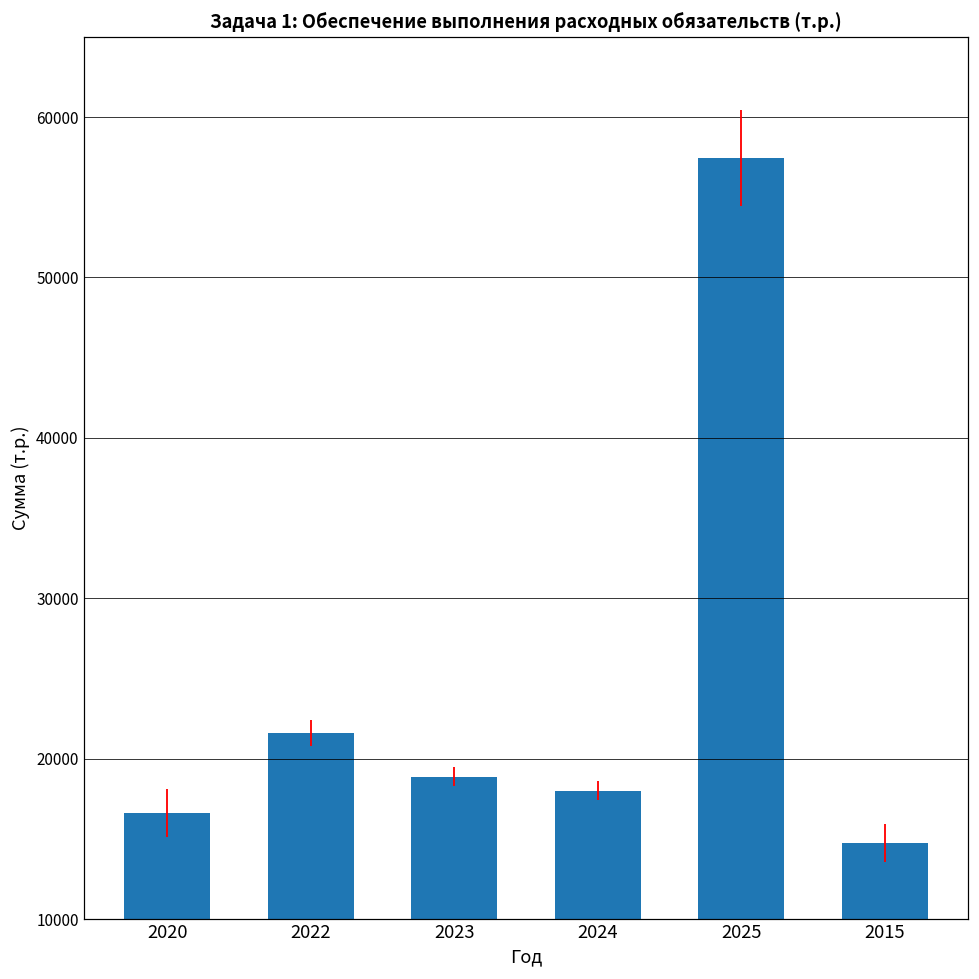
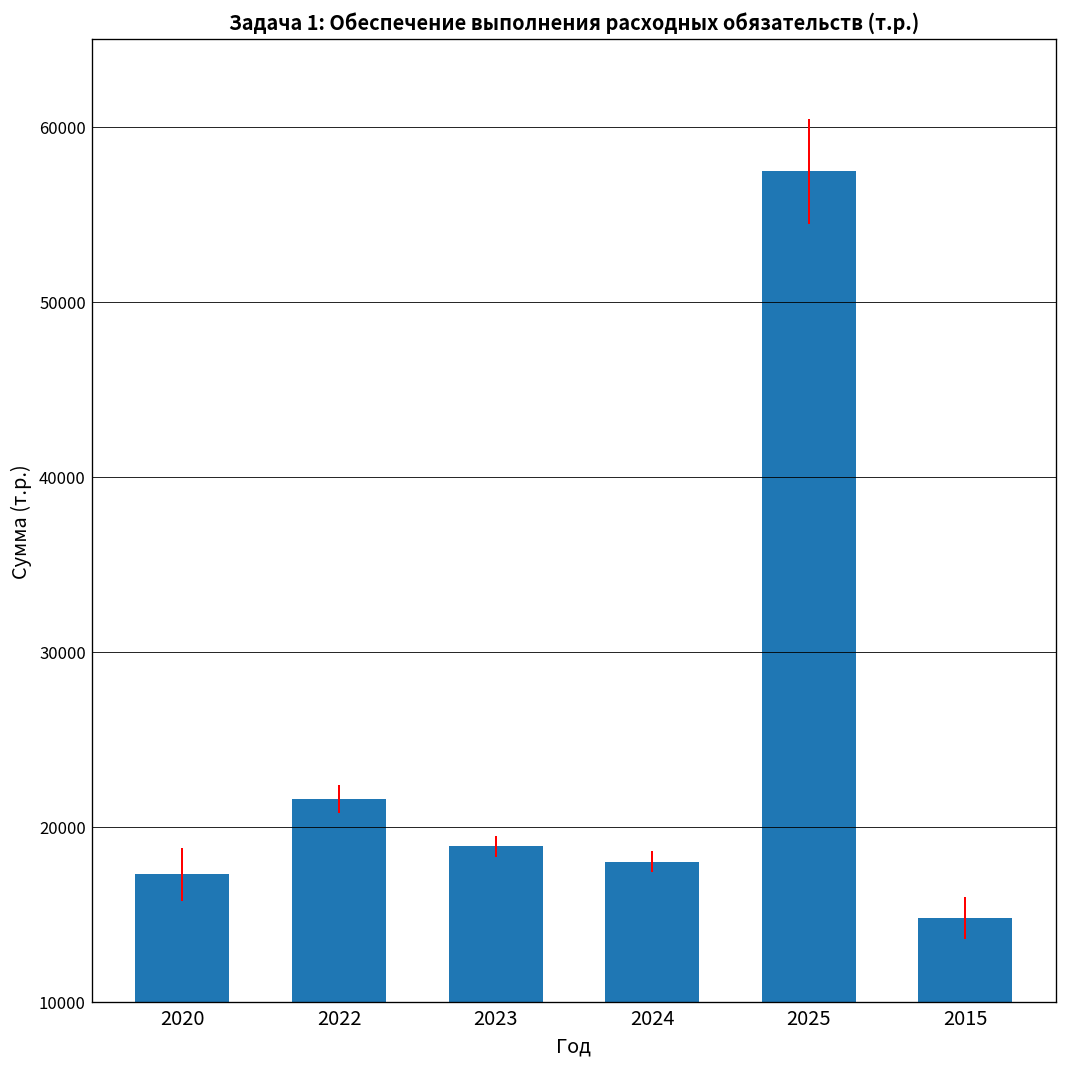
2020: 16600 -> 17300
